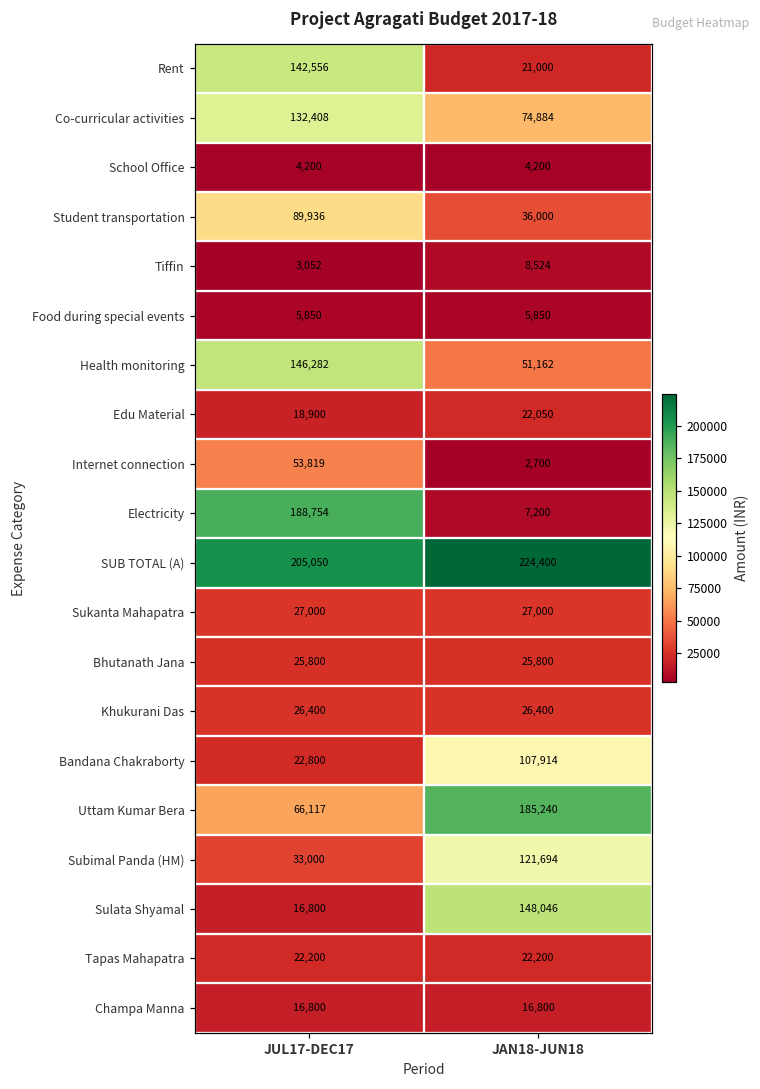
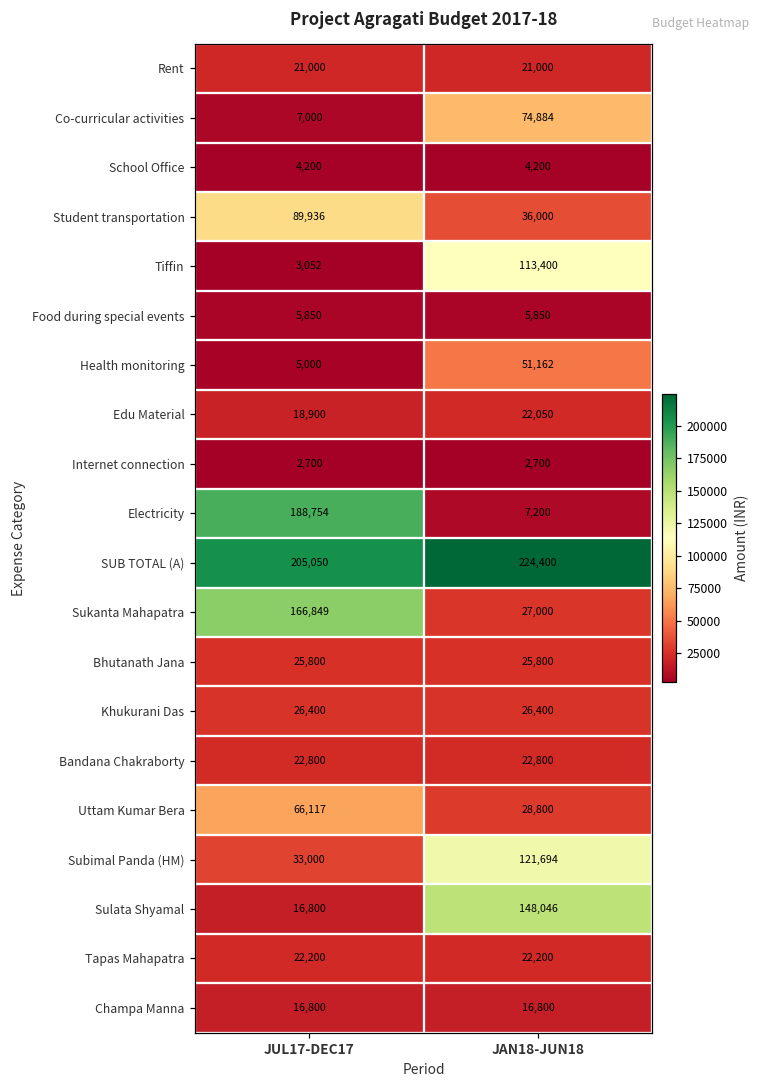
Rent, JUL17-DEC17: 142,556 -> 21,000
Co-curricular activities, JUL17-DEC17: 132,408 -> 7,000
Tiffin, JAN18-JUN18: 8,524 -> 113,400
Health monitoring, JUL17-DEC17: 146,282 -> 5,000
Internet connection, JUL17-DEC17: 53,819 -> 2,700
Sukanta Mahapatra, JUL17-DEC17: 27,000 -> 166,849
Bandana Chakraborty, JAN18-JUN18: 107,914 -> 22,800
Uttam Kumar Bera, JAN18-JUN18: 185,240 -> 28,800
